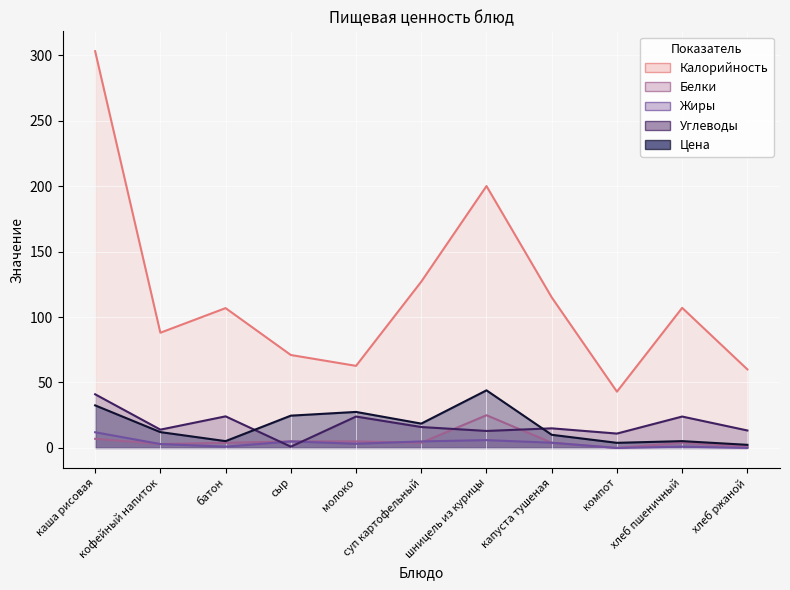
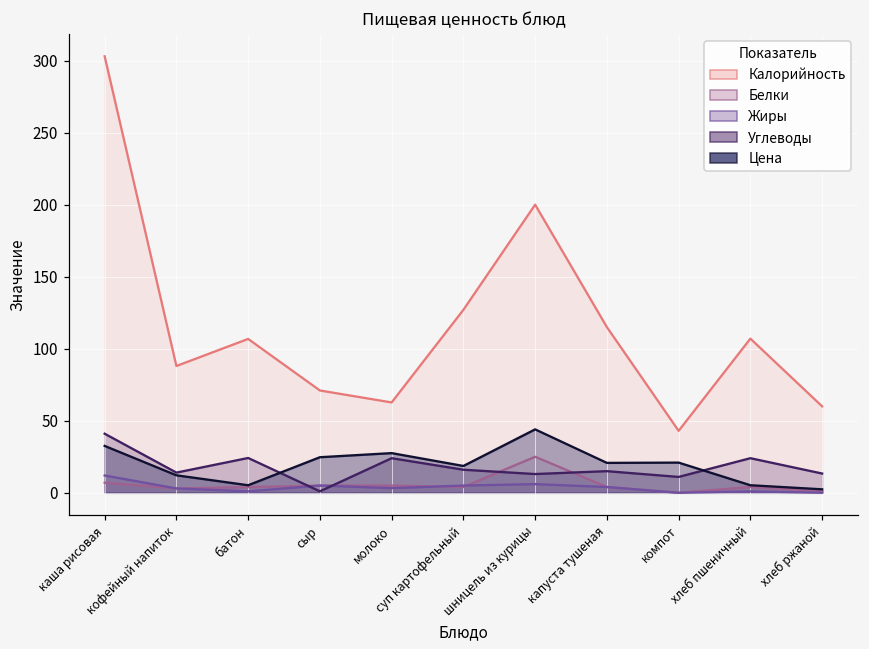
Цена, капуста тушеная: 10 -> 21
Цена, компот: 4 -> 21
